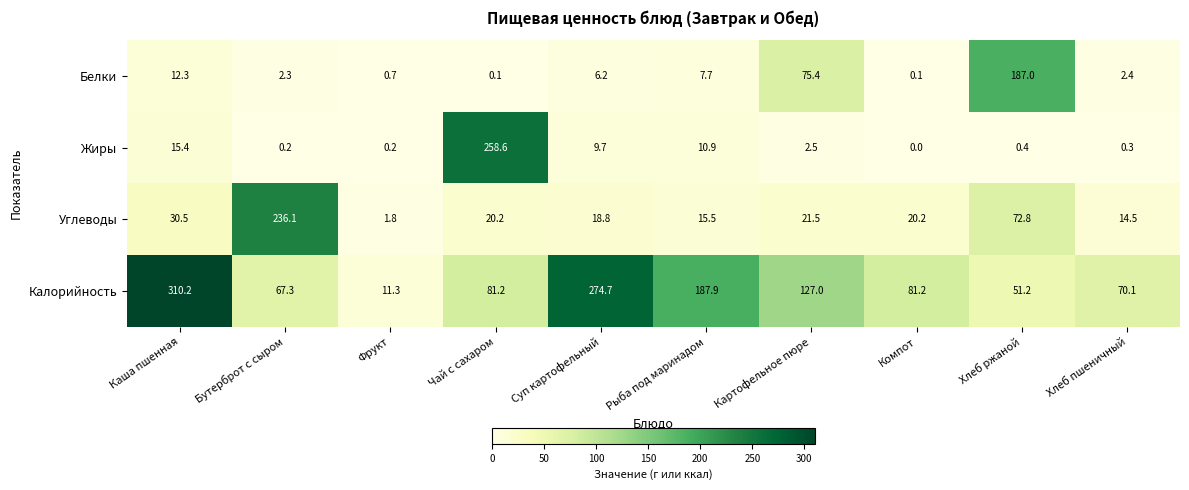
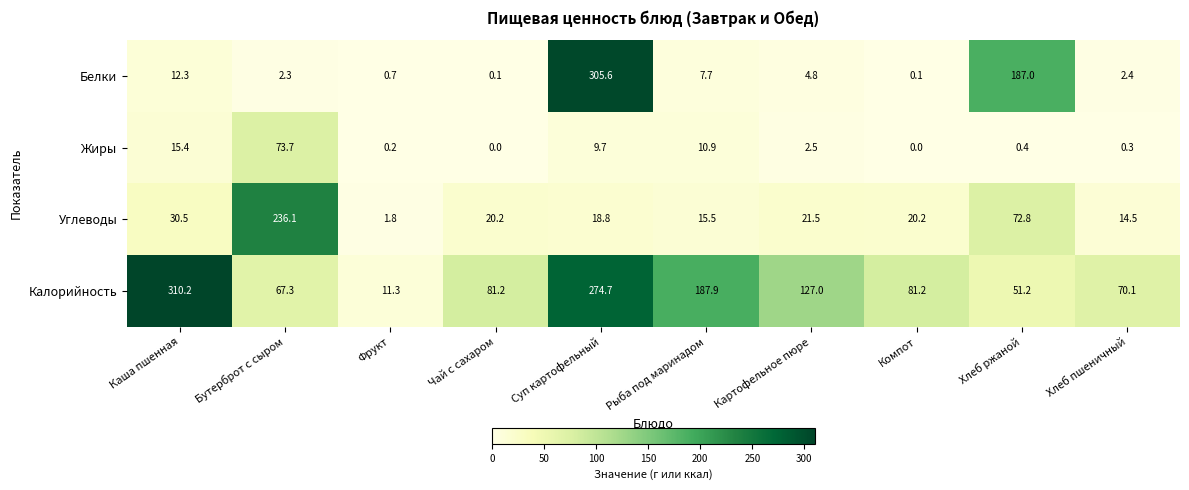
Белки, Суп картофельный: 6.2 -> 305.6
Белки, Картофельное пюре: 75.4 -> 4.8
Жиры, Бутерброт с сыром: 0.2 -> 73.7
Жиры, Чай с сахаром: 258.6 -> 0.0
